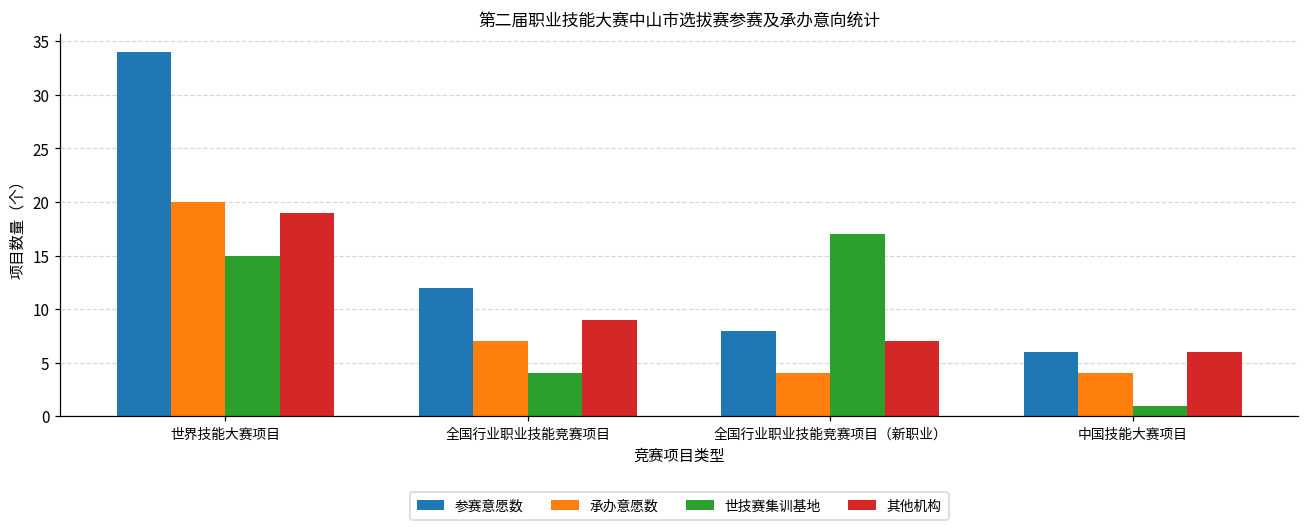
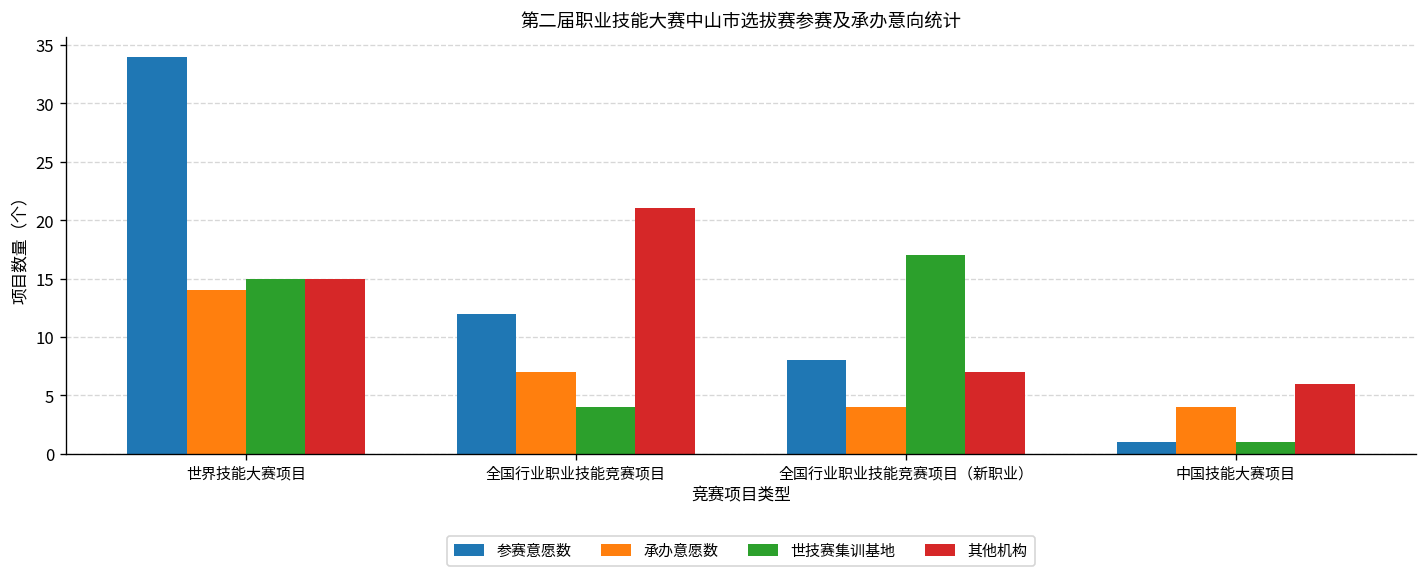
承办意愿数, 世界技能大赛项目: 20 -> 14
其他机构, 世界技能大赛项目: 19 -> 15
其他机构, 全国行业职业技能竞赛项目: 9 -> 21
参赛意愿数, 中国技能大赛项目: 6 -> 1
